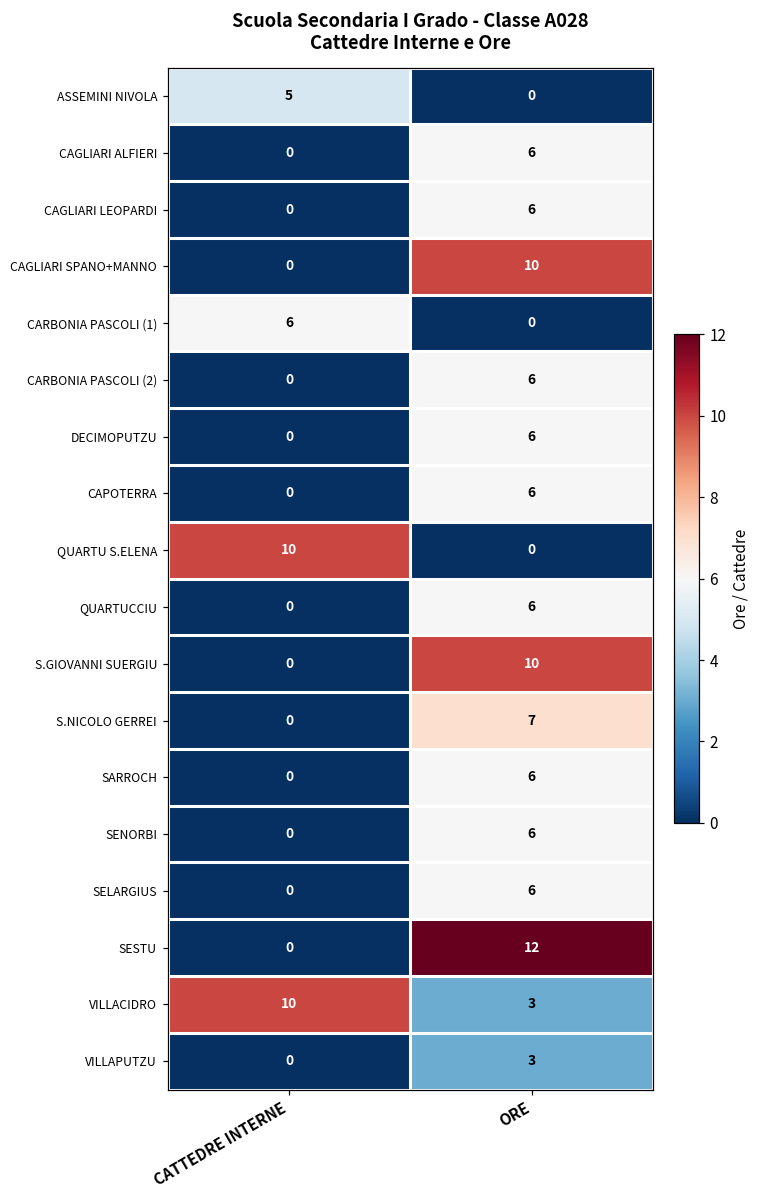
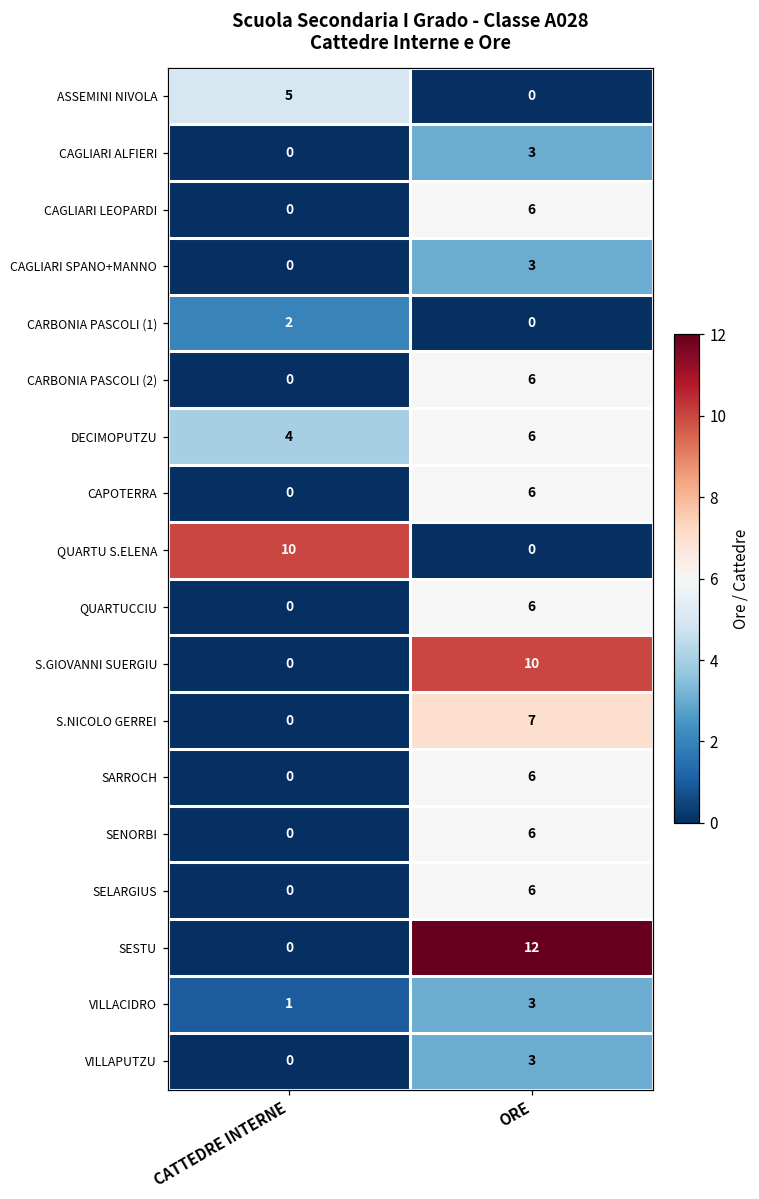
CAGLIARI ALFIERI, ORE: 6 -> 3
CAGLIARI SPANO+MANNO, ORE: 10 -> 3
CARBONIA PASCOLI (1), CATTEDRE INTERNE: 6 -> 2
DECIMOPUTZU, CATTEDRE INTERNE: 0 -> 4
VILLACIDRO, CATTEDRE INTERNE: 10 -> 1
